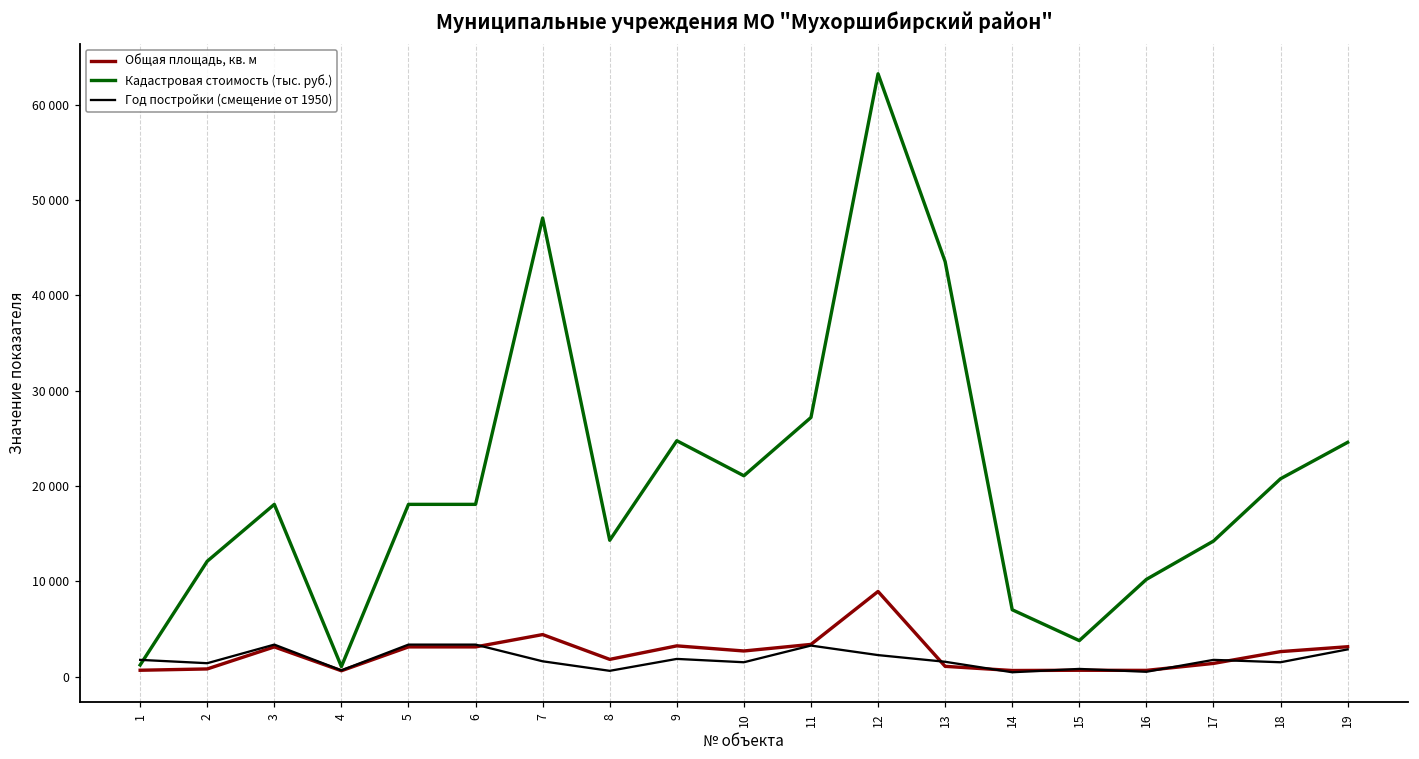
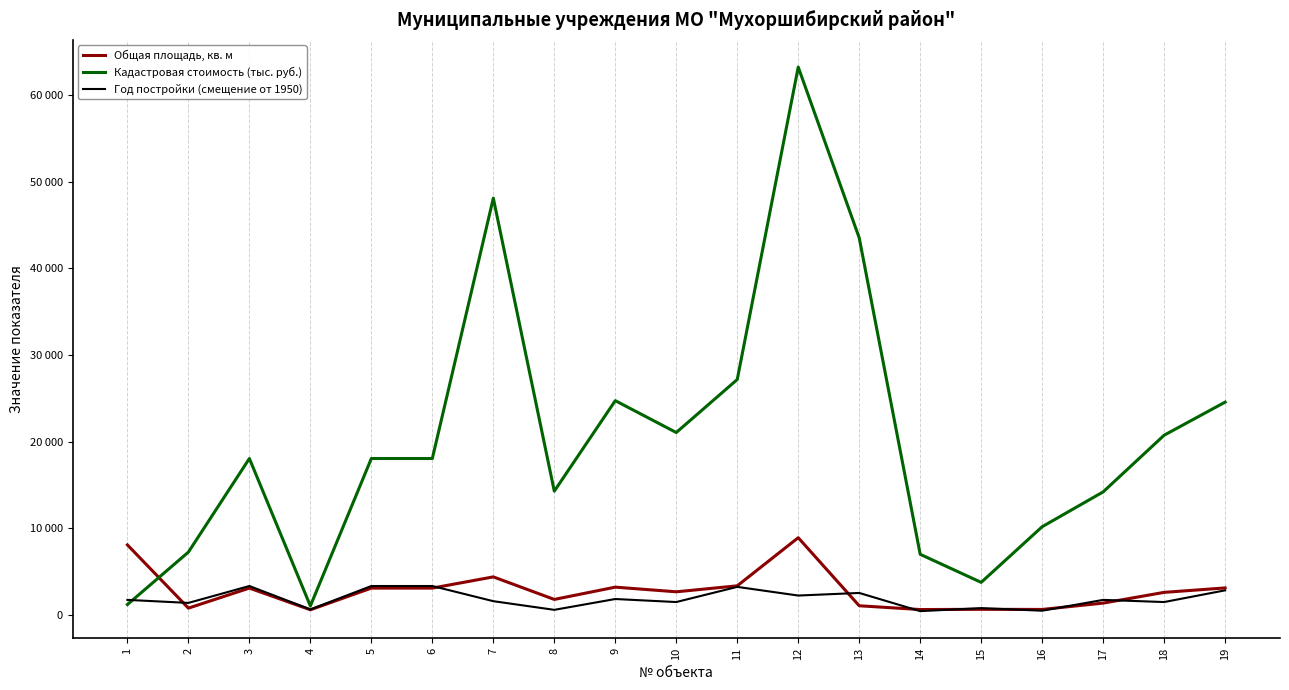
Общая площадь, кв. м, 1: 1000 -> 8000
Кадастровая стоимость (тыс. руб.), 2: 12000 -> 7000
Год постройки (смещение от 1950), 13: 2000 -> 3000
